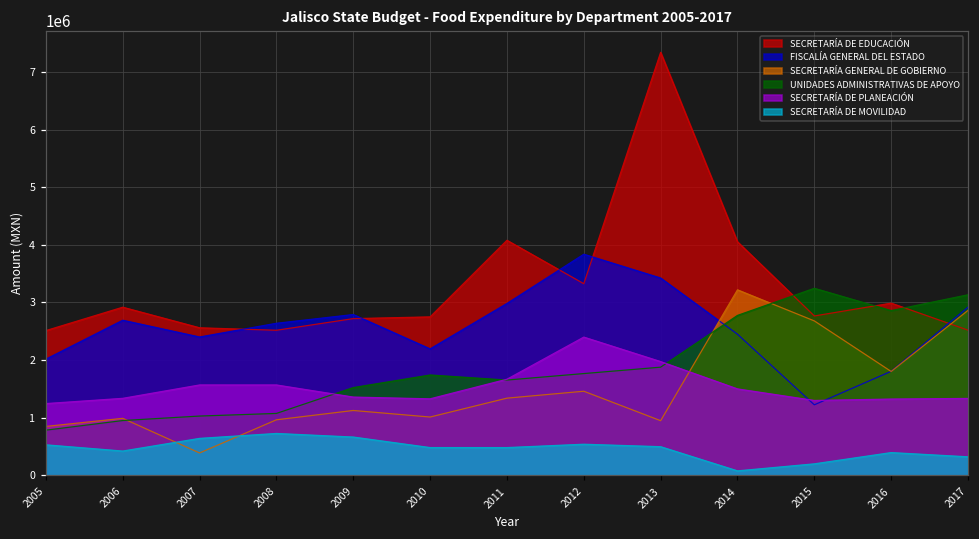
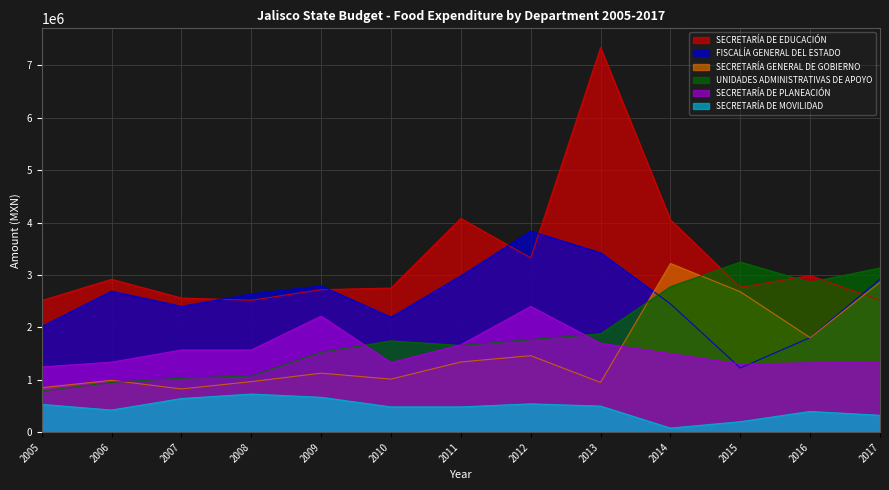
SECRETARÍA GENERAL DE GOBIERNO, 2007: 400000 -> 800000
SECRETARÍA DE PLANEACIÓN, 2009: 1400000 -> 2200000
SECRETARÍA DE PLANEACIÓN, 2013: 2000000 -> 1700000
